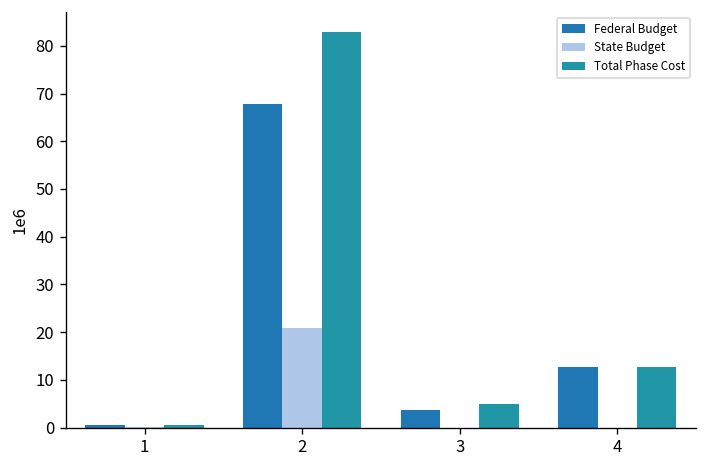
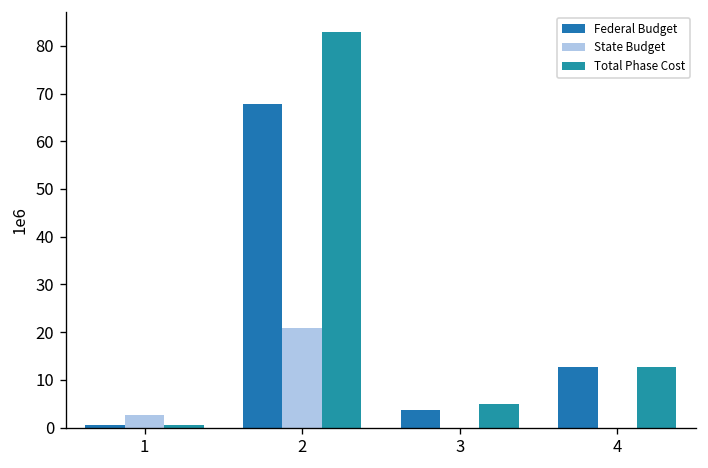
State Budget, 1: 0 -> 3
